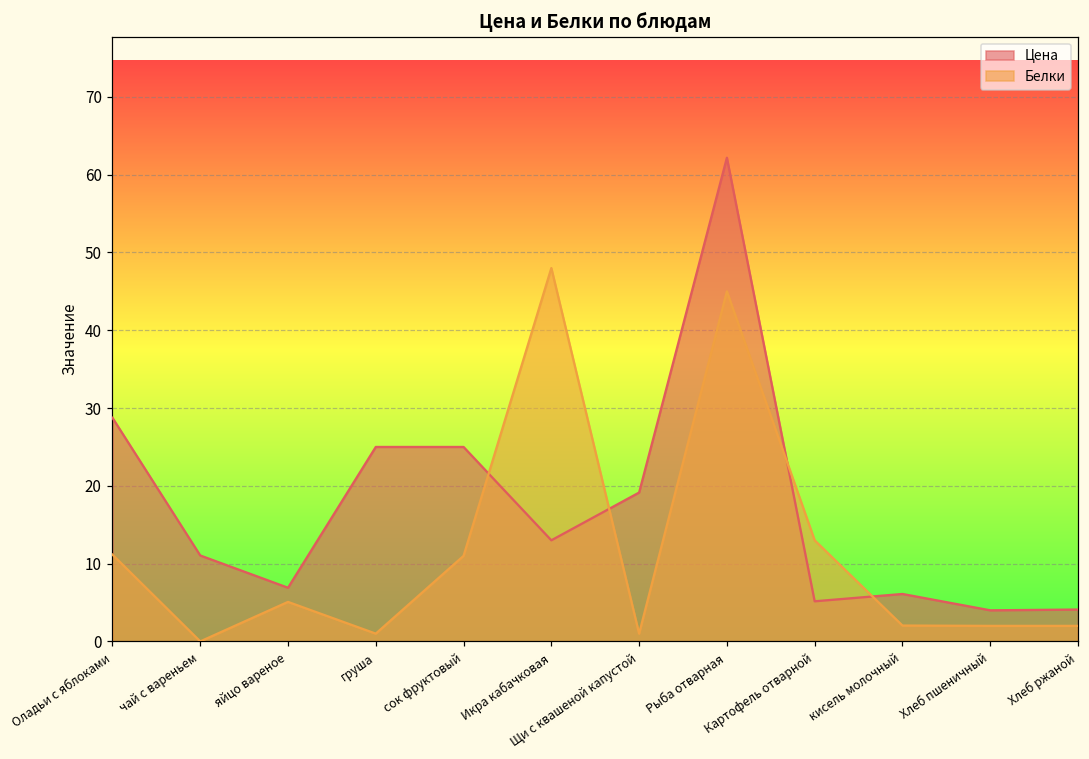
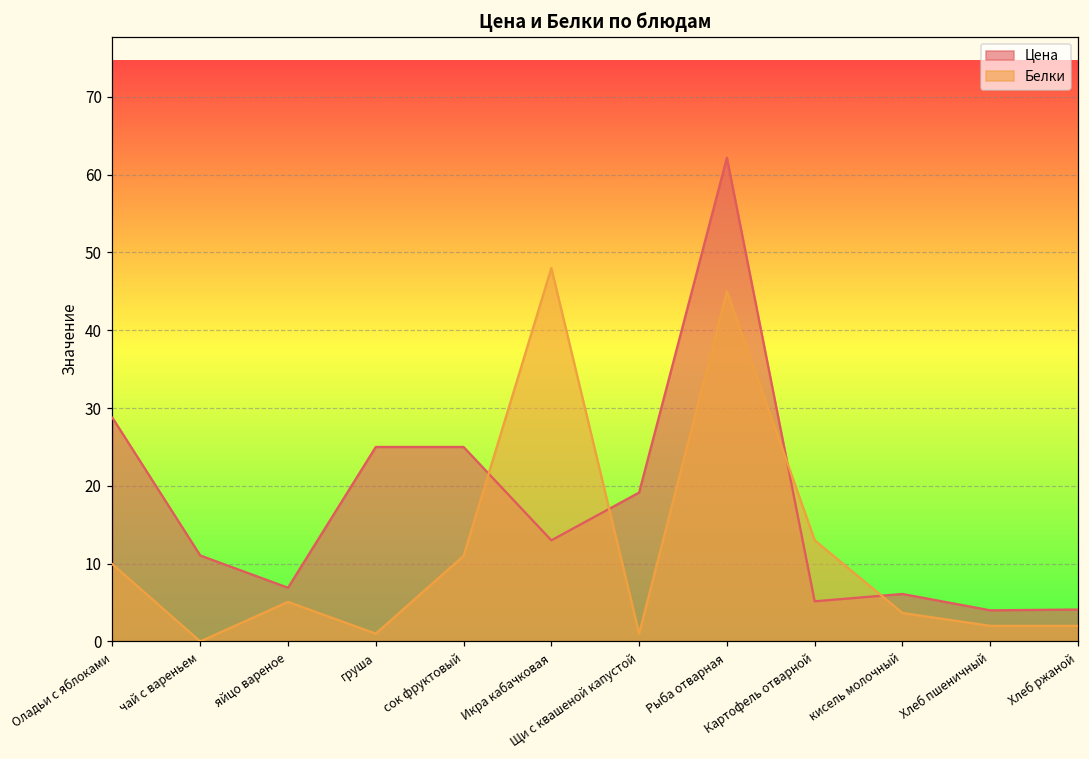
Белки, Оладьи с яблоками: 11 -> 10
Белки, кисель молочный: 2 -> 4
